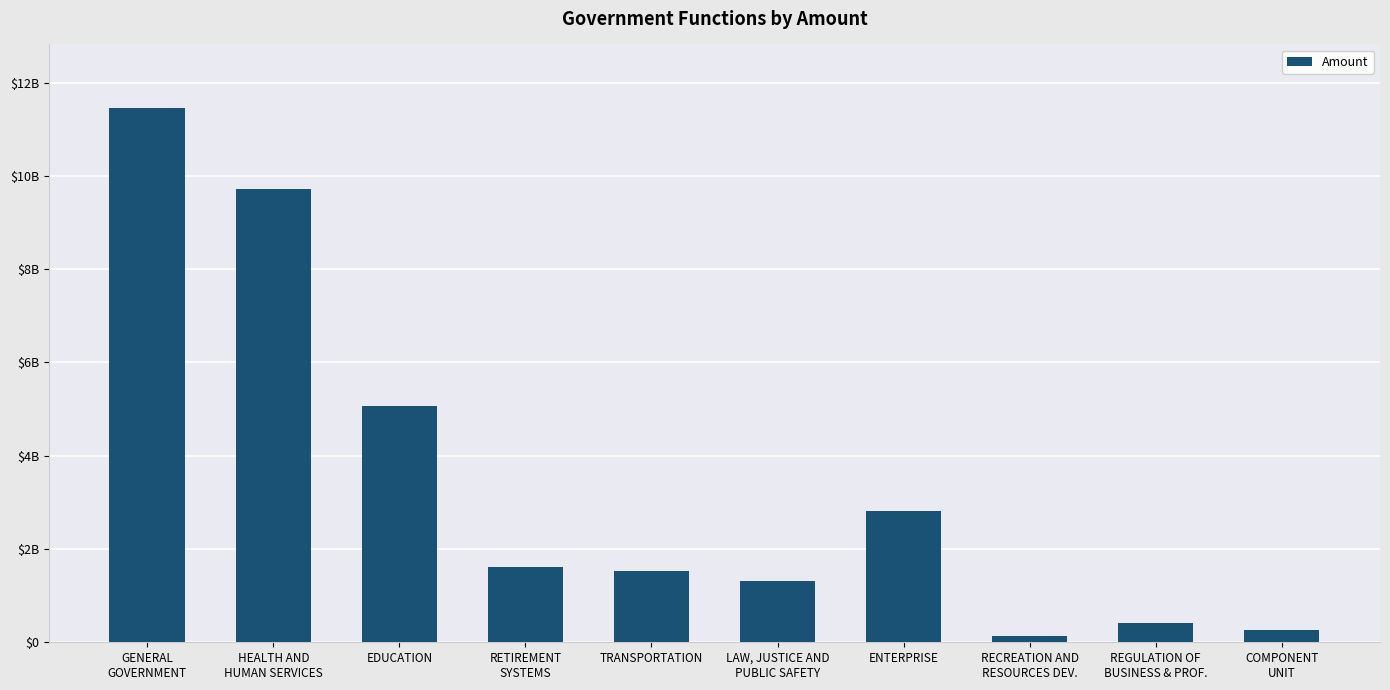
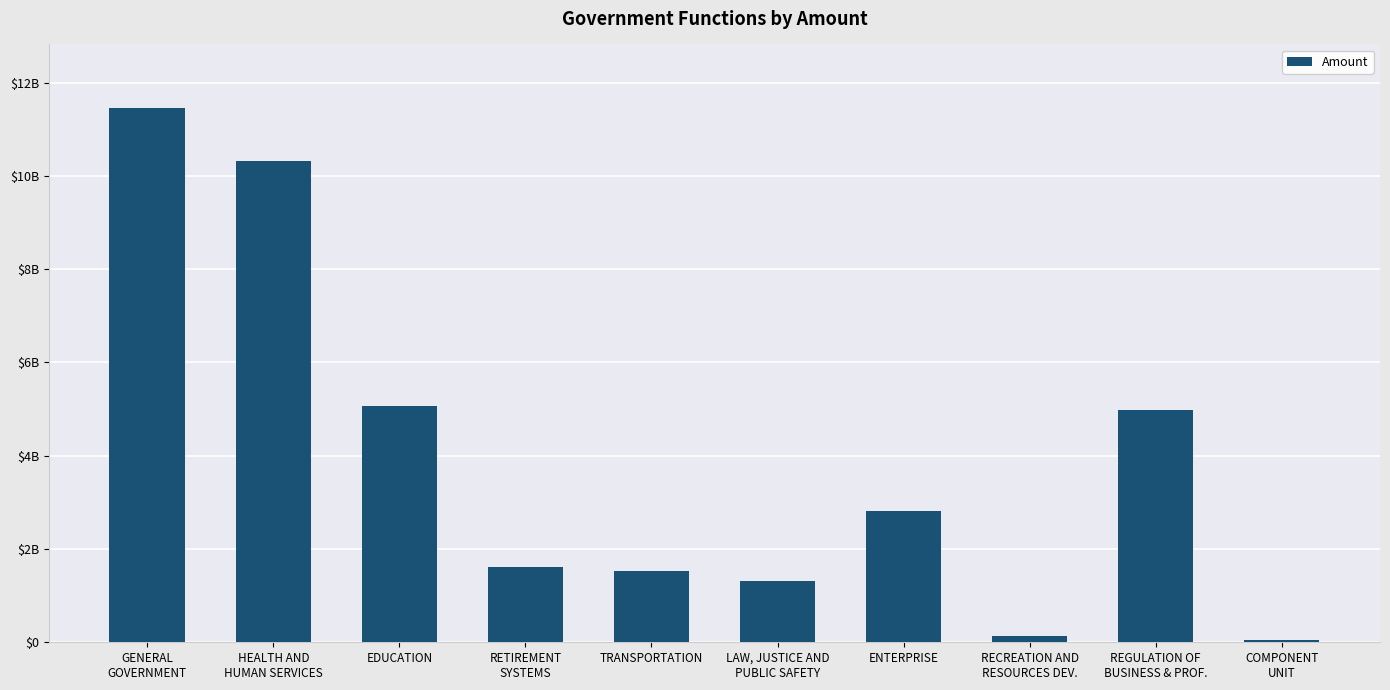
HEALTH AND HUMAN SERVICES: $9700000000 -> $10300000000
REGULATION OF BUSINESS & PROF.: $400000000 -> $5000000000
COMPONENT UNIT: $300000000 -> $100000000
